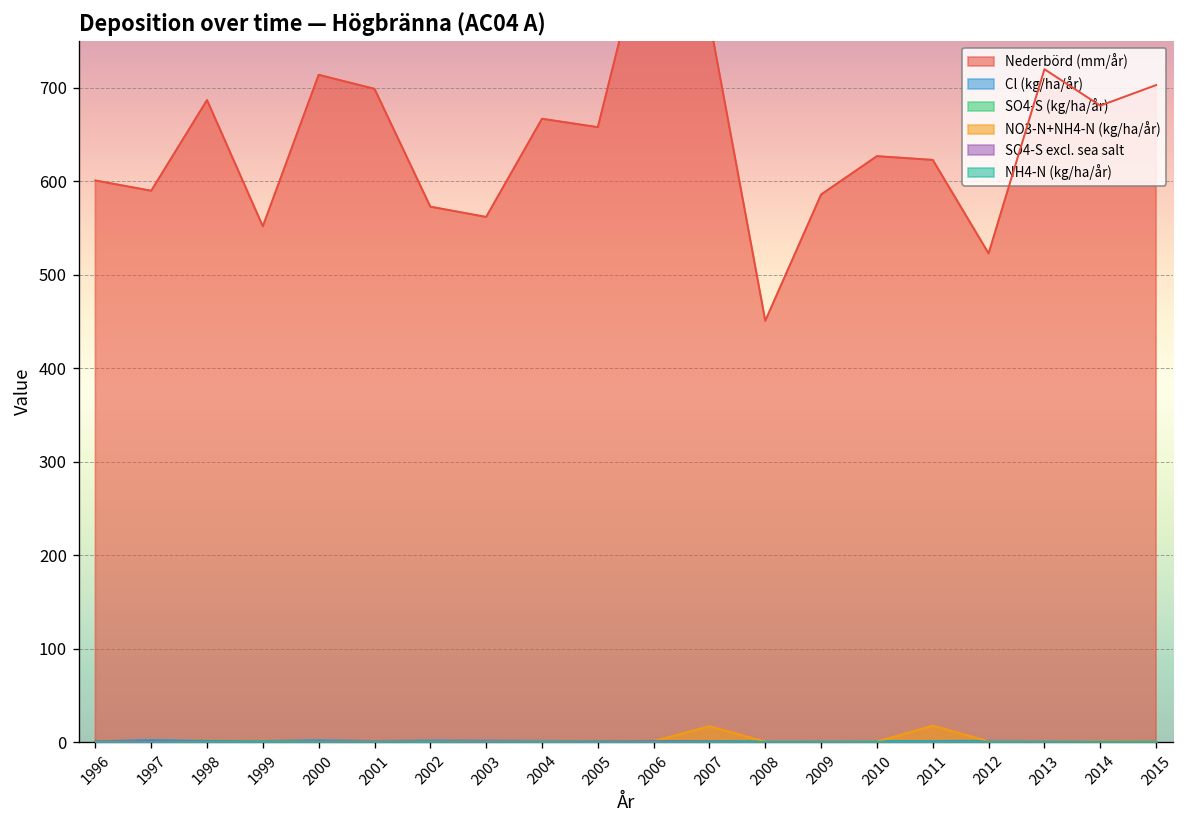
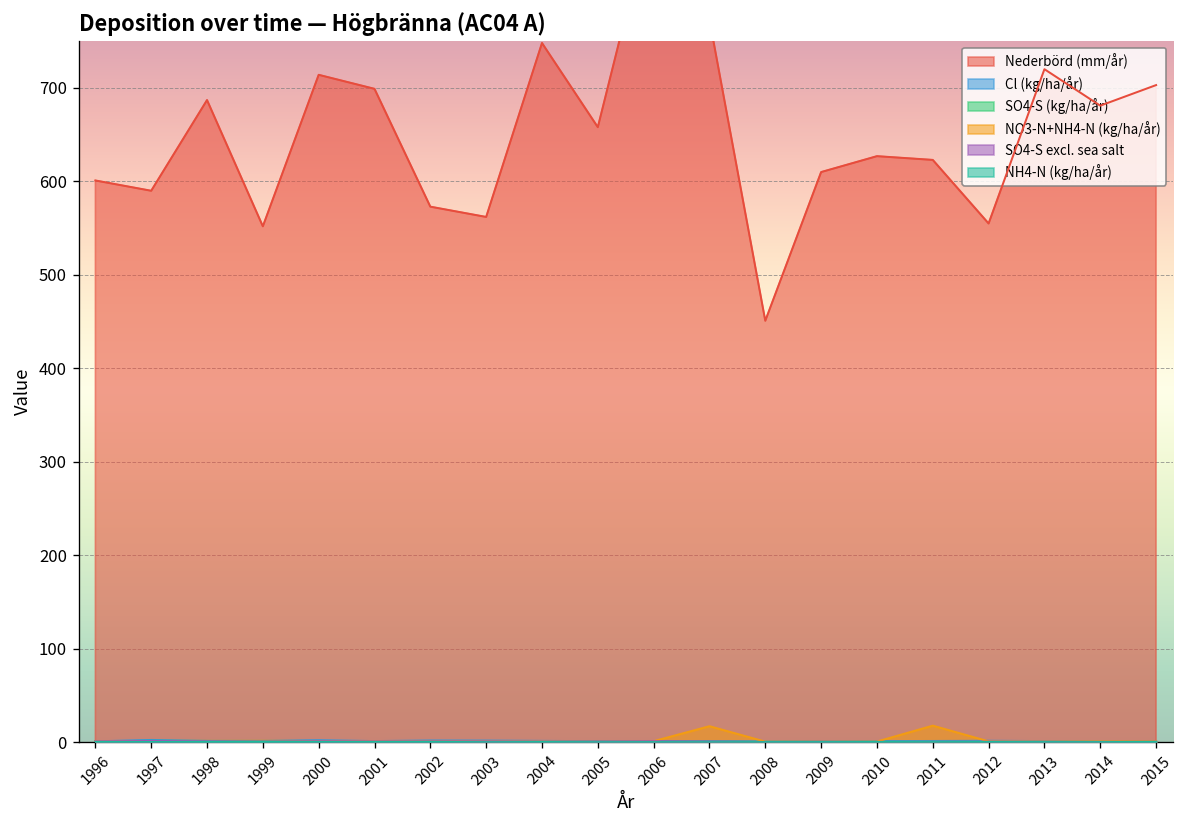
Nederbörd (mm/år), 2004: 670 -> 750
Nederbörd (mm/år), 2009: 590 -> 610
Nederbörd (mm/år), 2012: 520 -> 560
